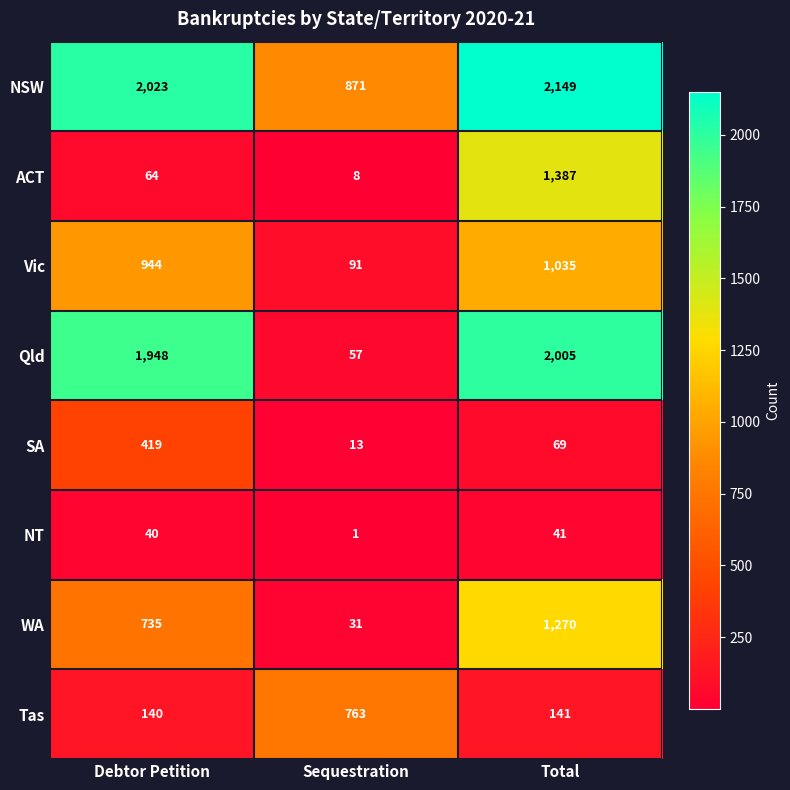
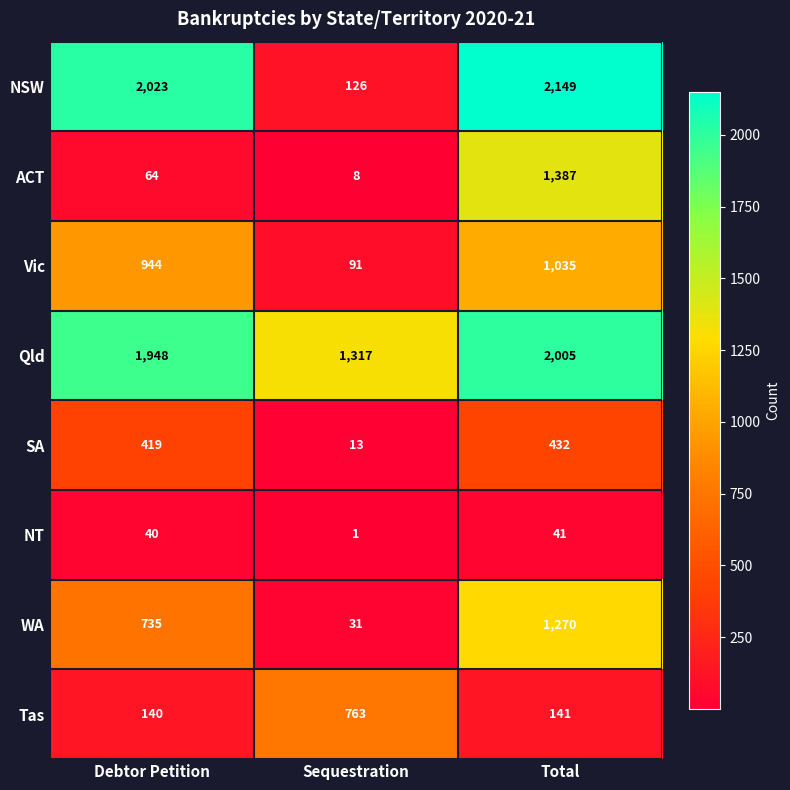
NSW, Sequestration: 871 -> 126
Qld, Sequestration: 57 -> 1,317
SA, Total: 69 -> 432
